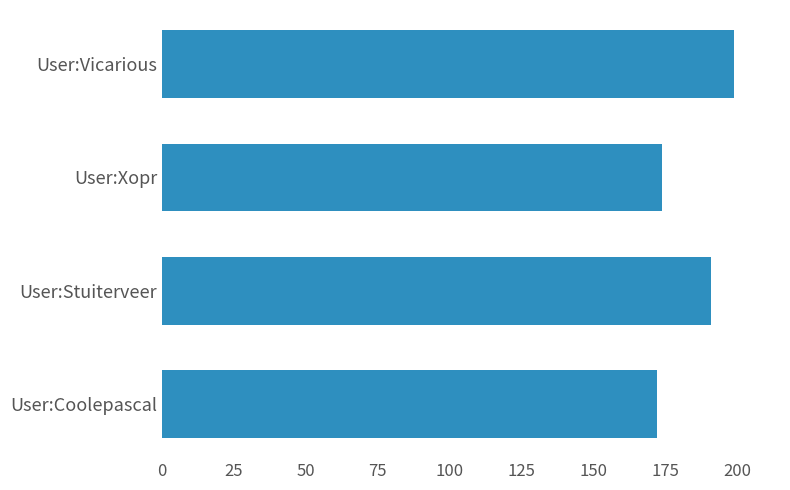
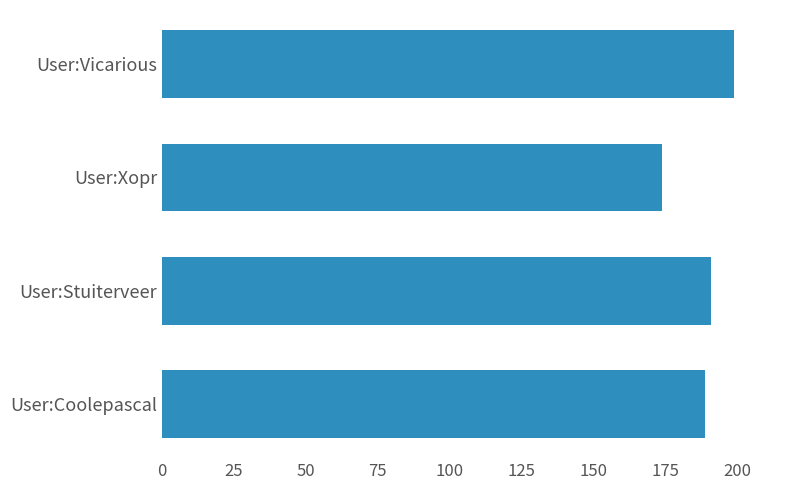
User:Coolepascal: 172 -> 189
